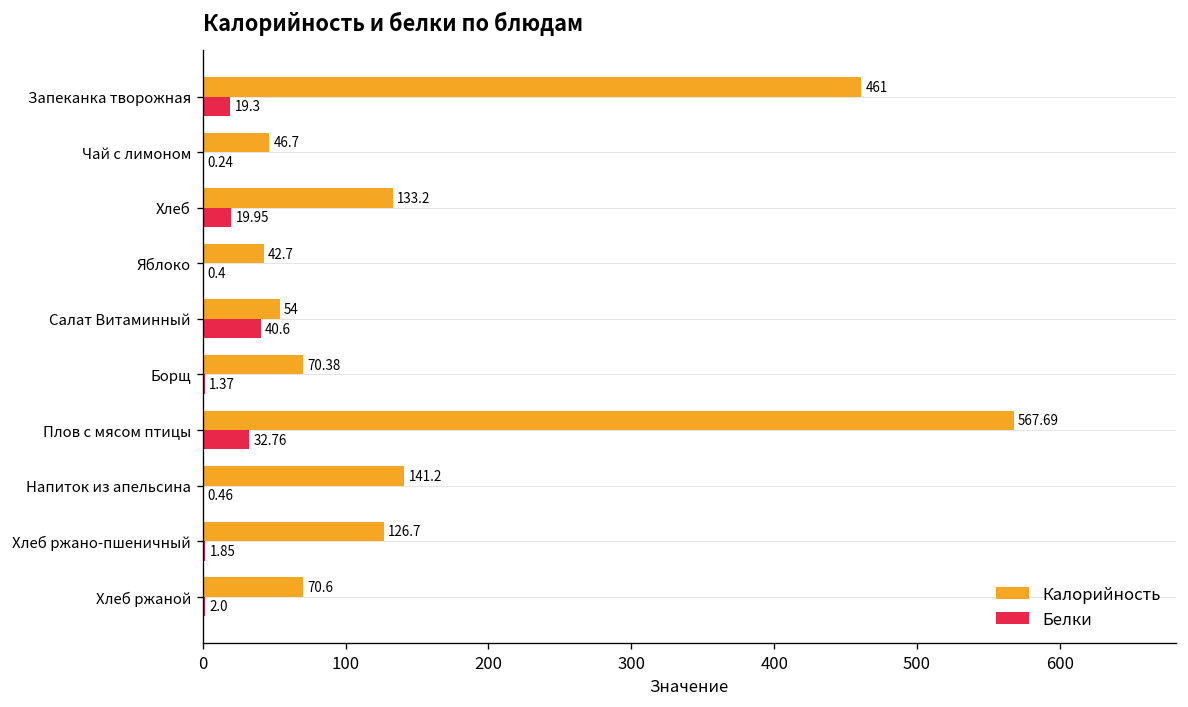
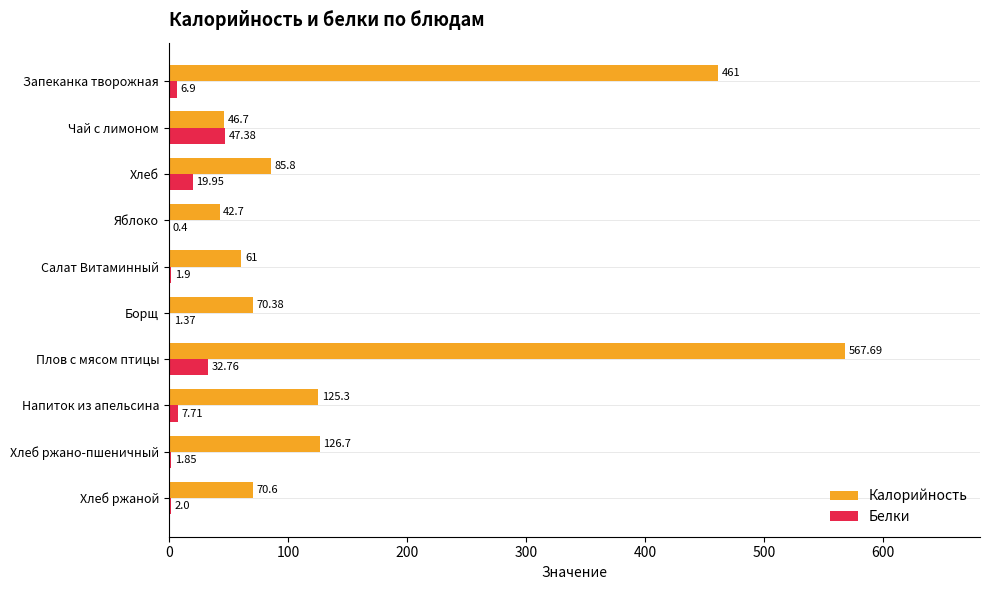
Белки, Запеканка творожная: 19.3 -> 6.9
Белки, Чай с лимоном: 0.24 -> 47.38
Калорийность, Хлеб: 133.2 -> 85.8
Калорийность, Салат Витаминный: 54 -> 61
Белки, Салат Витаминный: 40.6 -> 1.9
Калорийность, Напиток из апельсина: 141.2 -> 125.3
Белки, Напиток из апельсина: 0.46 -> 7.71
